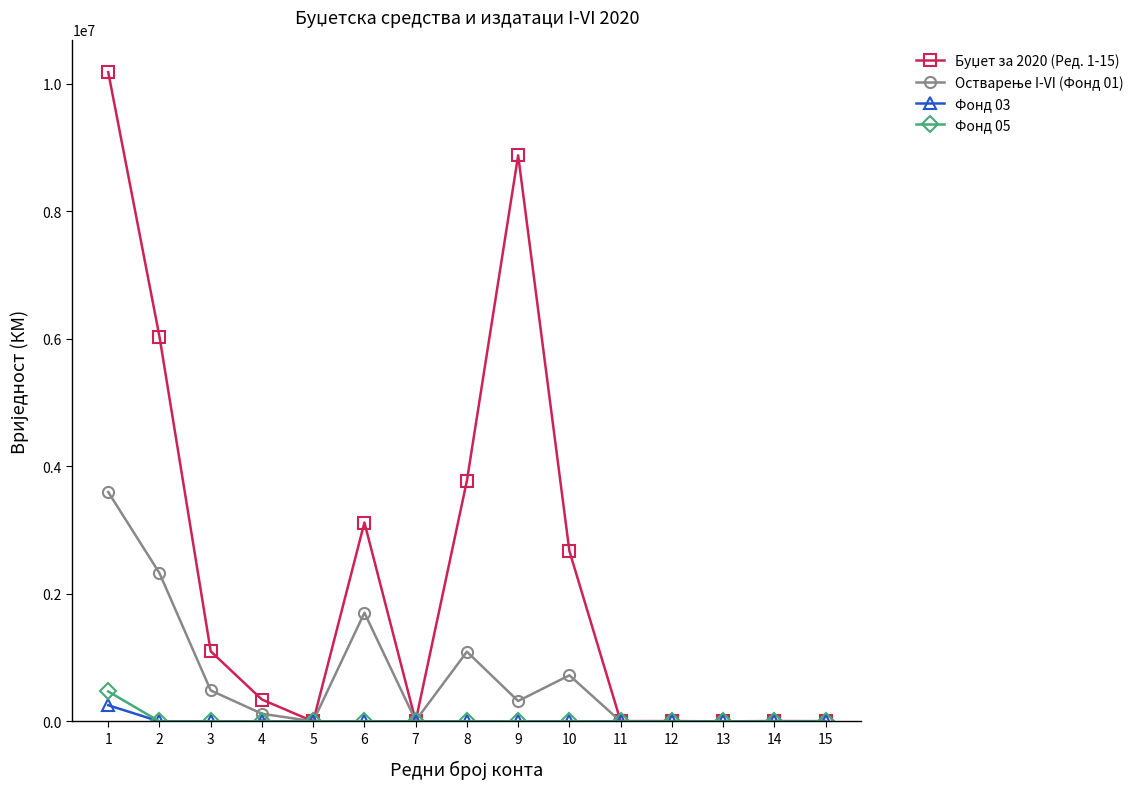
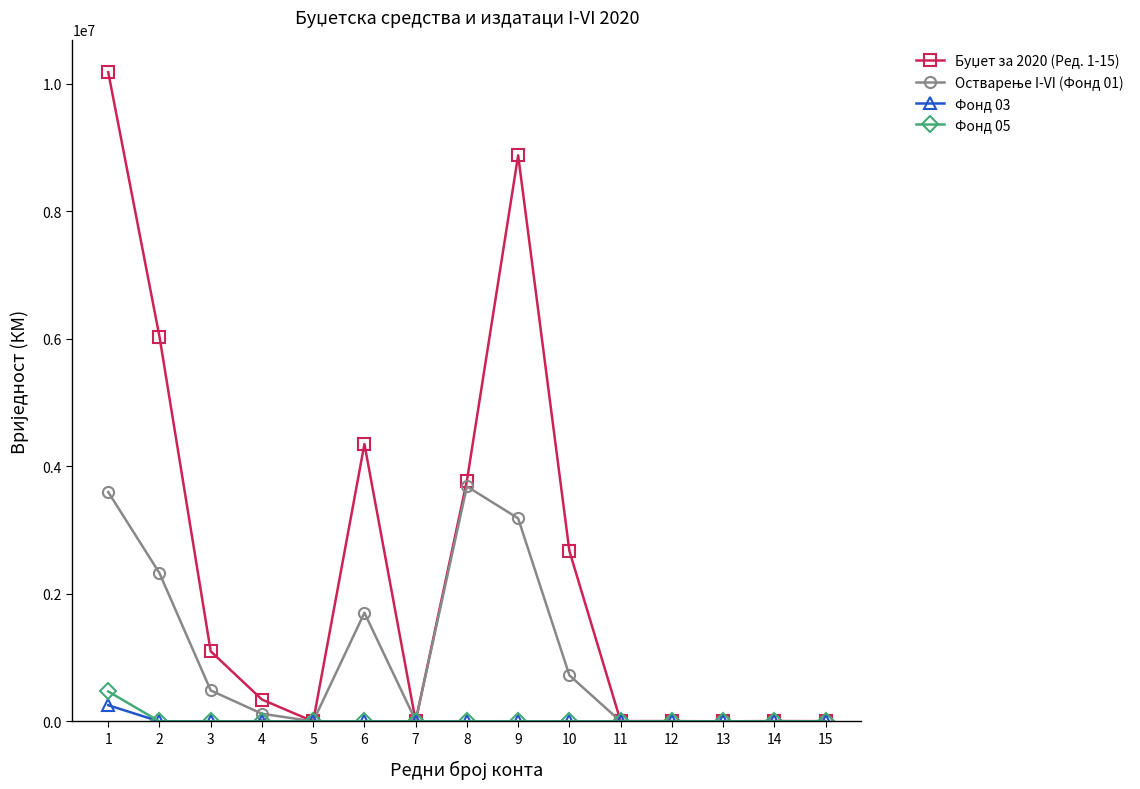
Буџет за 2020 (Ред. 1-15), 6: 3100000 -> 4400000
Остварење I-VI (Фонд 01), 8: 1100000 -> 3700000
Остварење I-VI (Фонд 01), 9: 300000 -> 3200000
